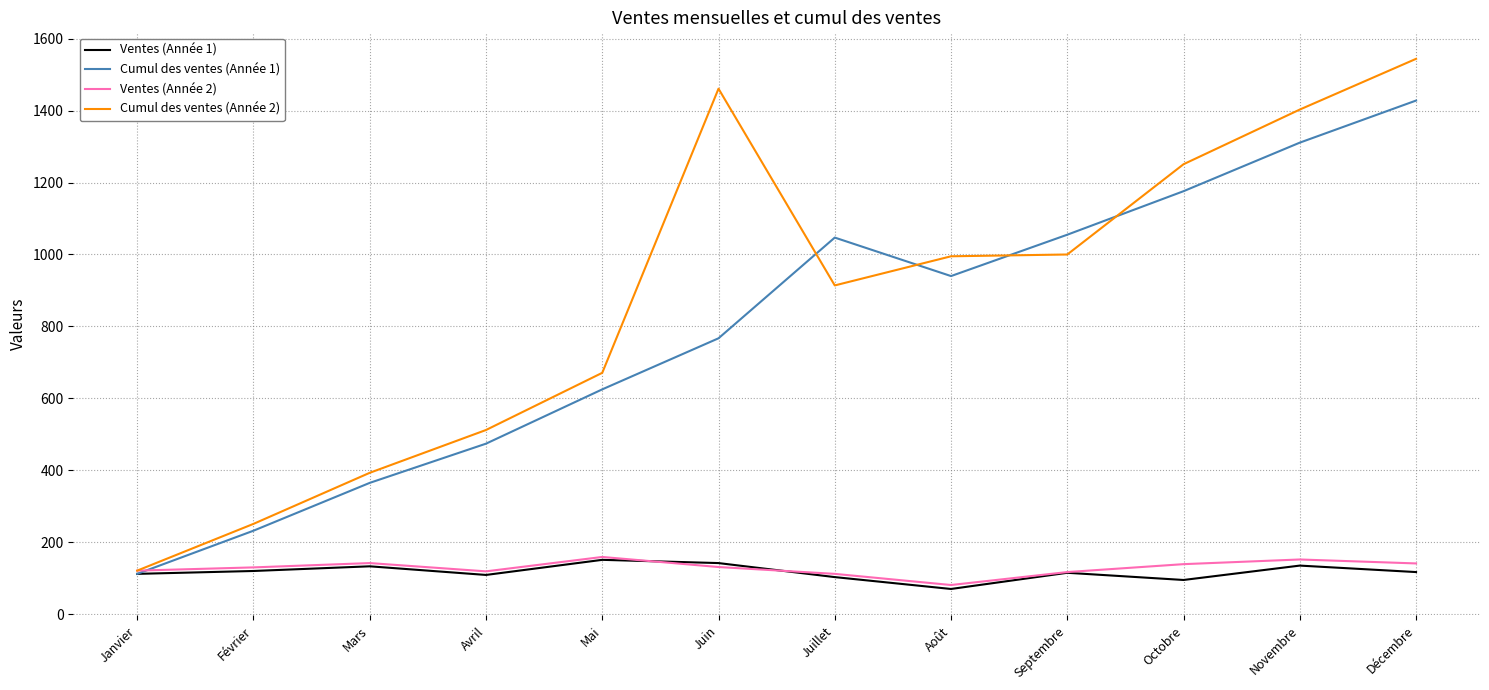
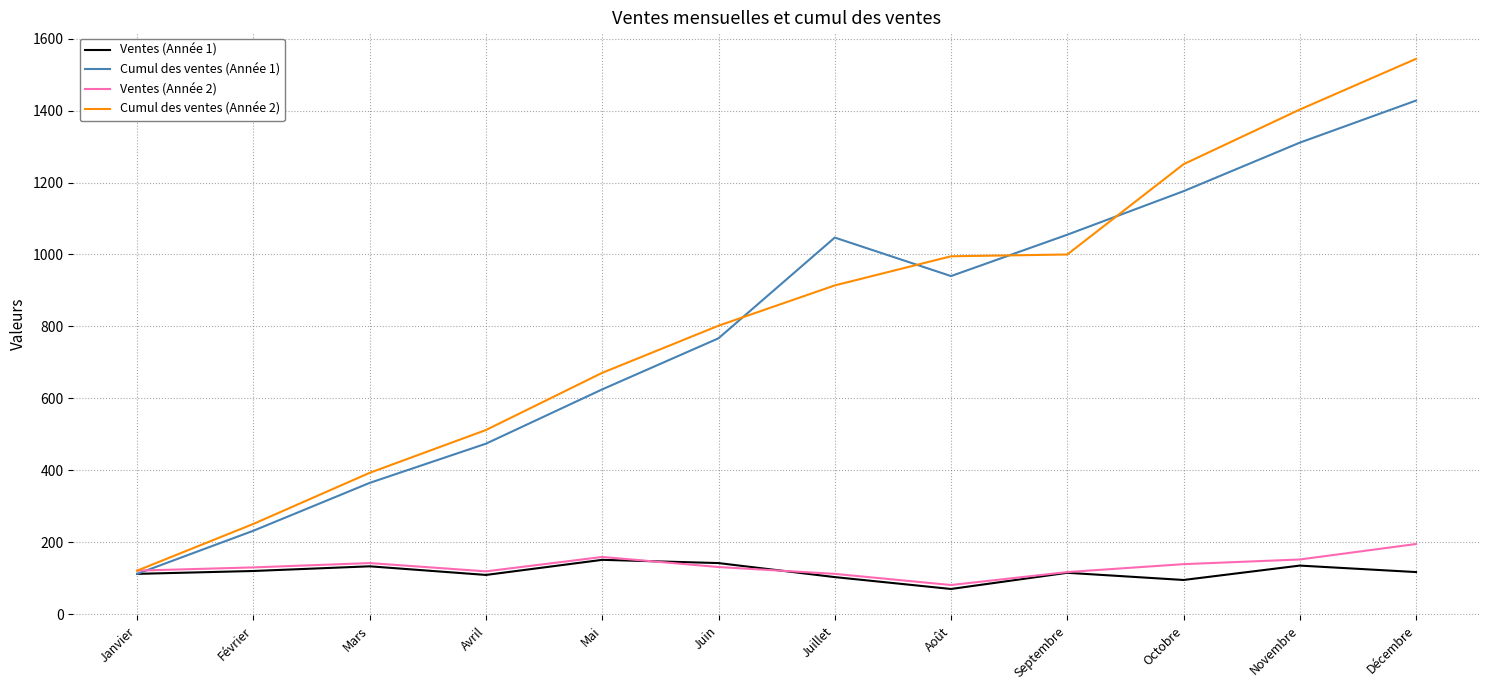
Cumul des ventes (Année 2), Juin: 1460 -> 800
Ventes (Année 2), Décembre: 140 -> 200
